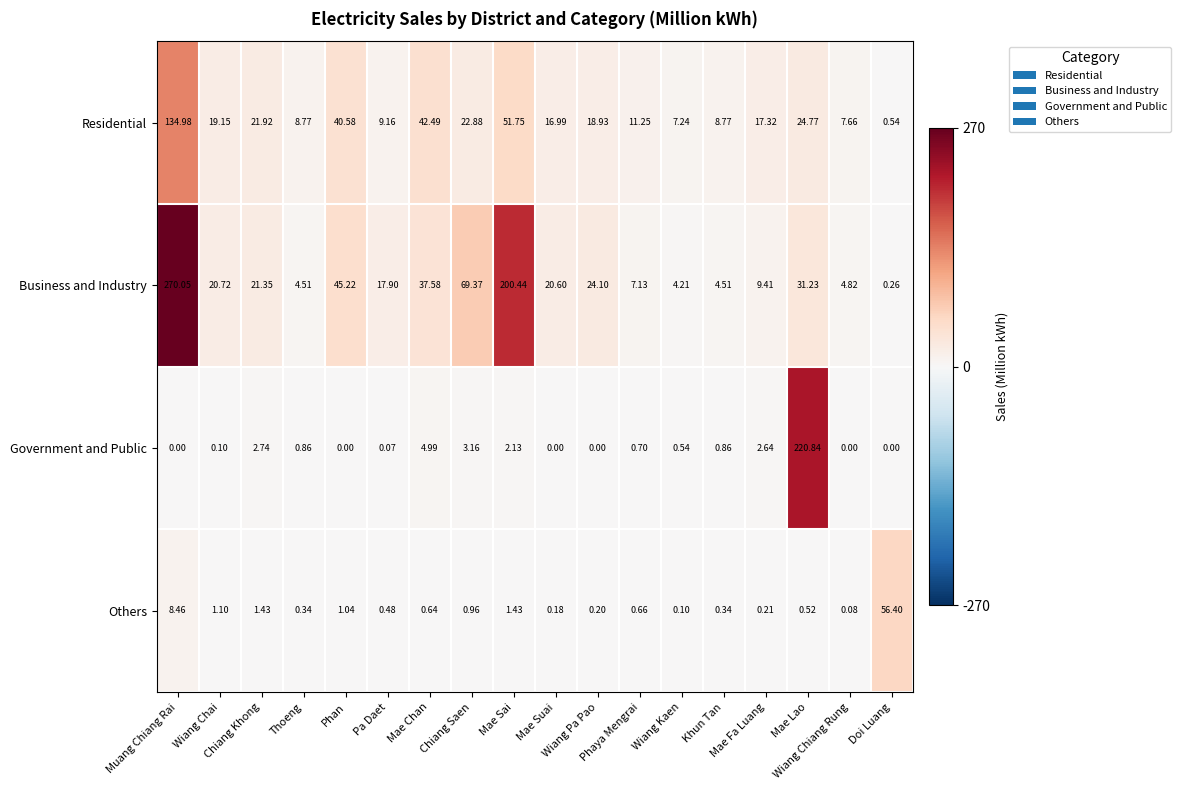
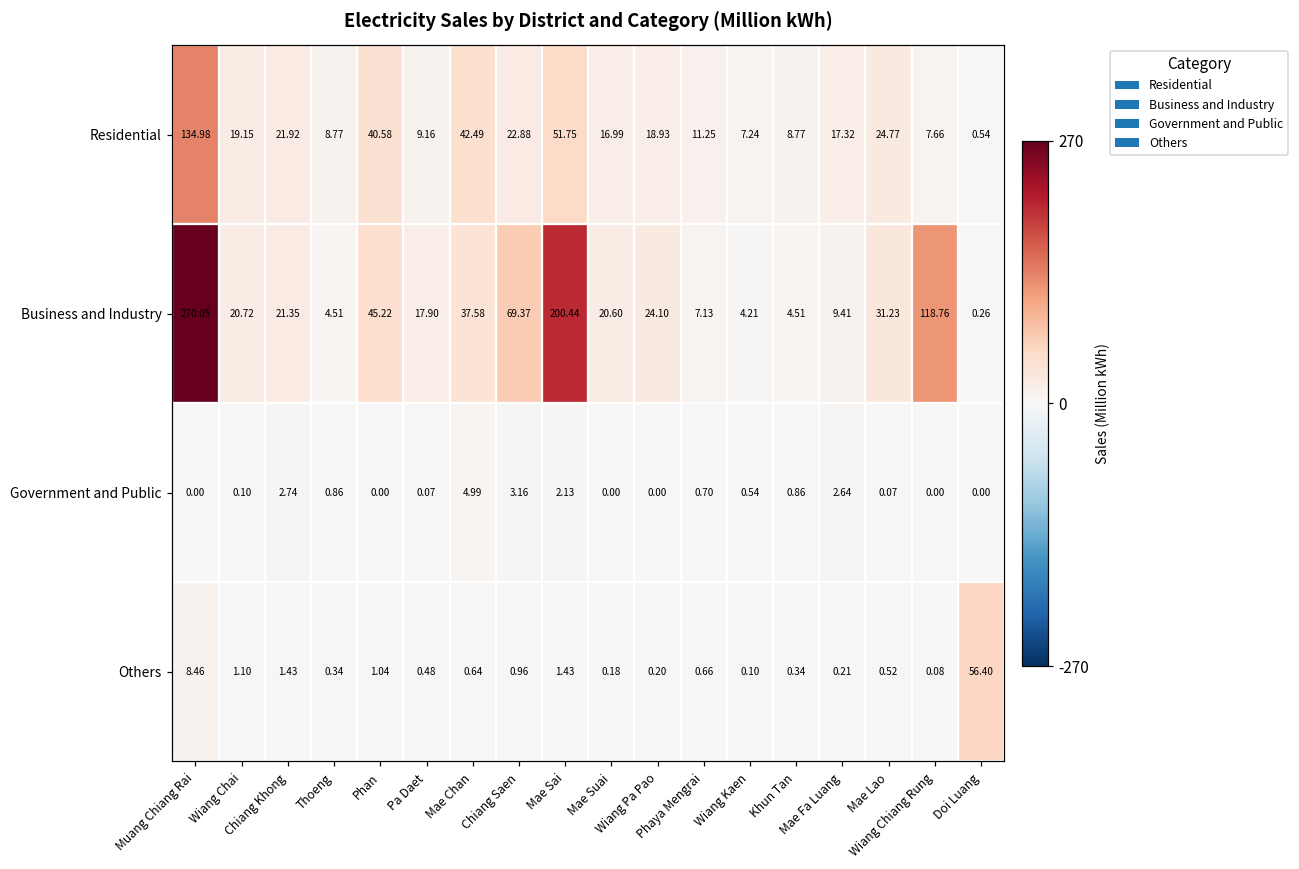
Business and Industry, Wiang Chiang Rung: 4.82 -> 118.76
Government and Public, Mae Lao: 220.84 -> 0.07
